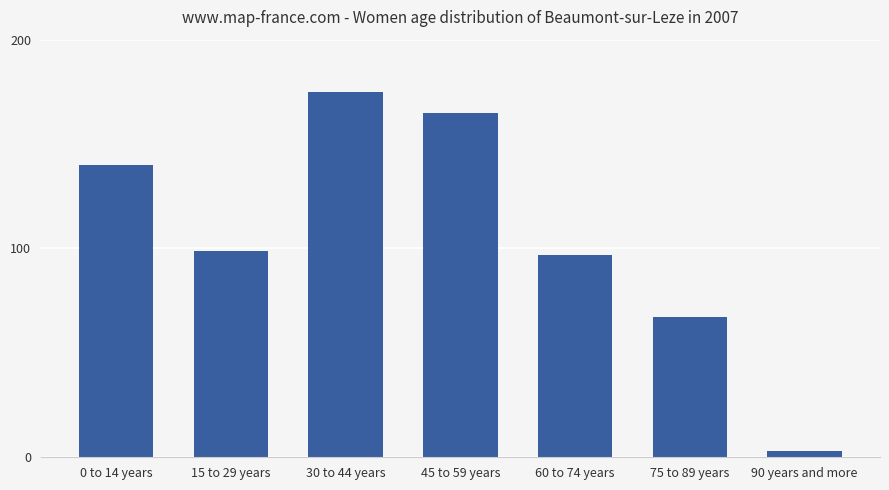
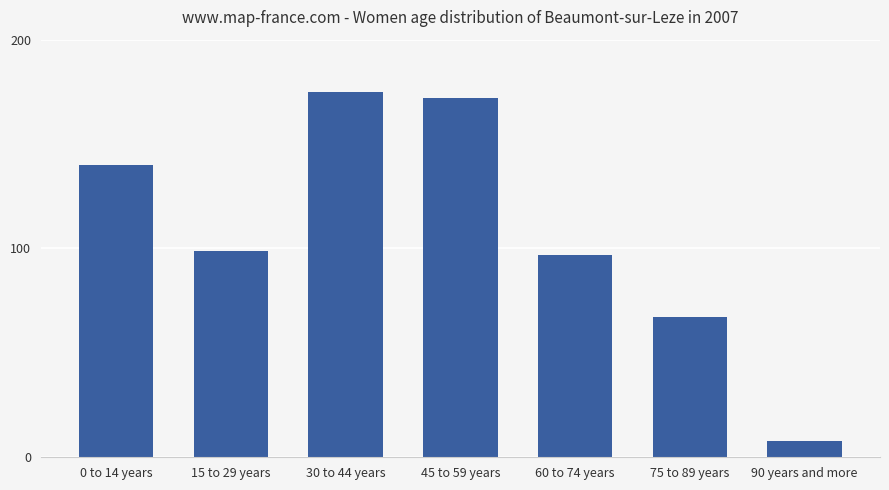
45 to 59 years: 165 -> 172
90 years and more: 3 -> 8
